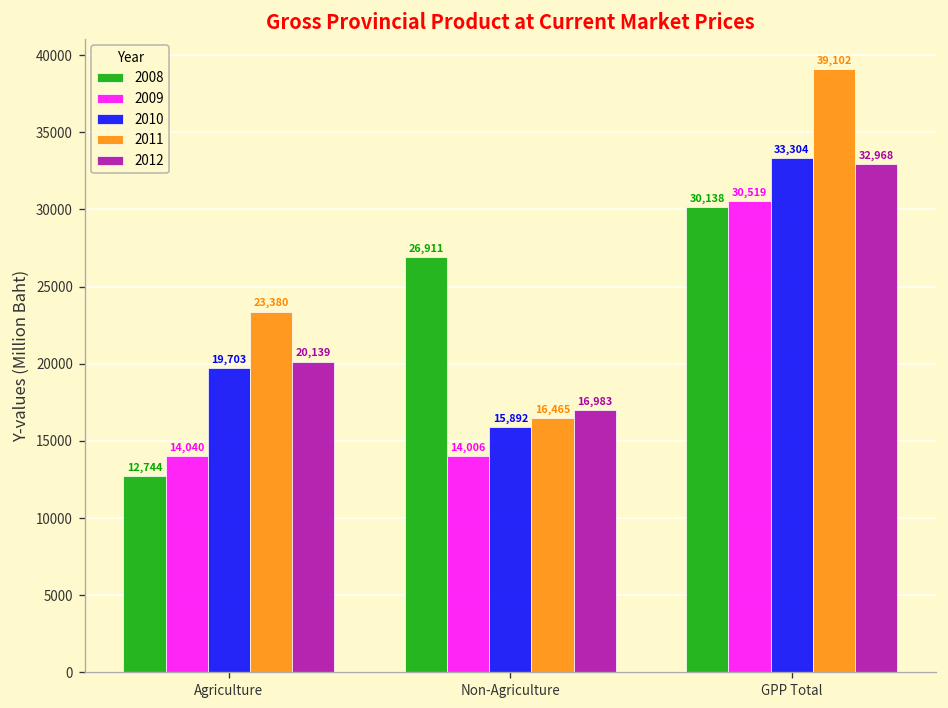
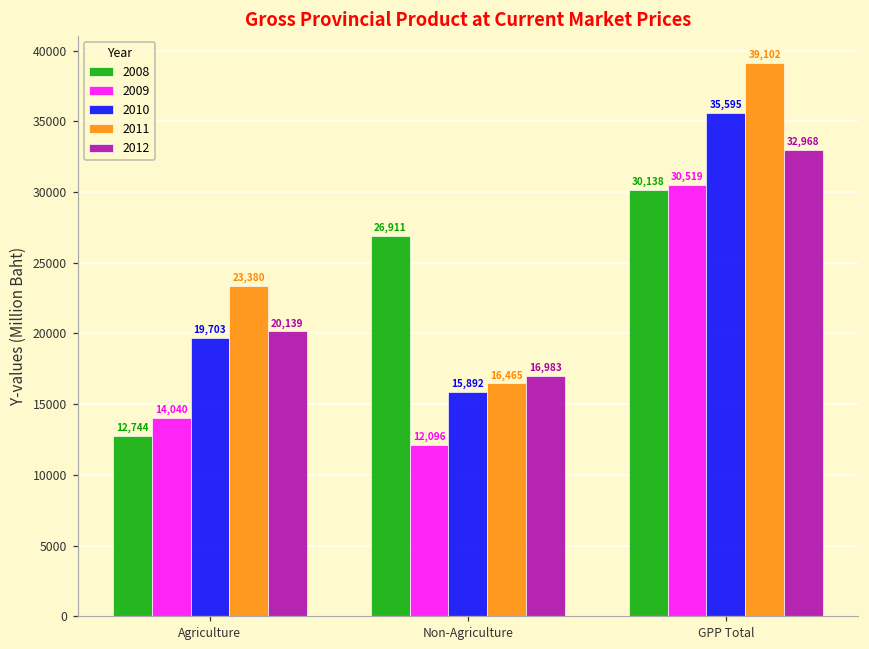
2009, Non-Agriculture: 14,006 -> 12,096
2010, GPP Total: 33,304 -> 35,595
